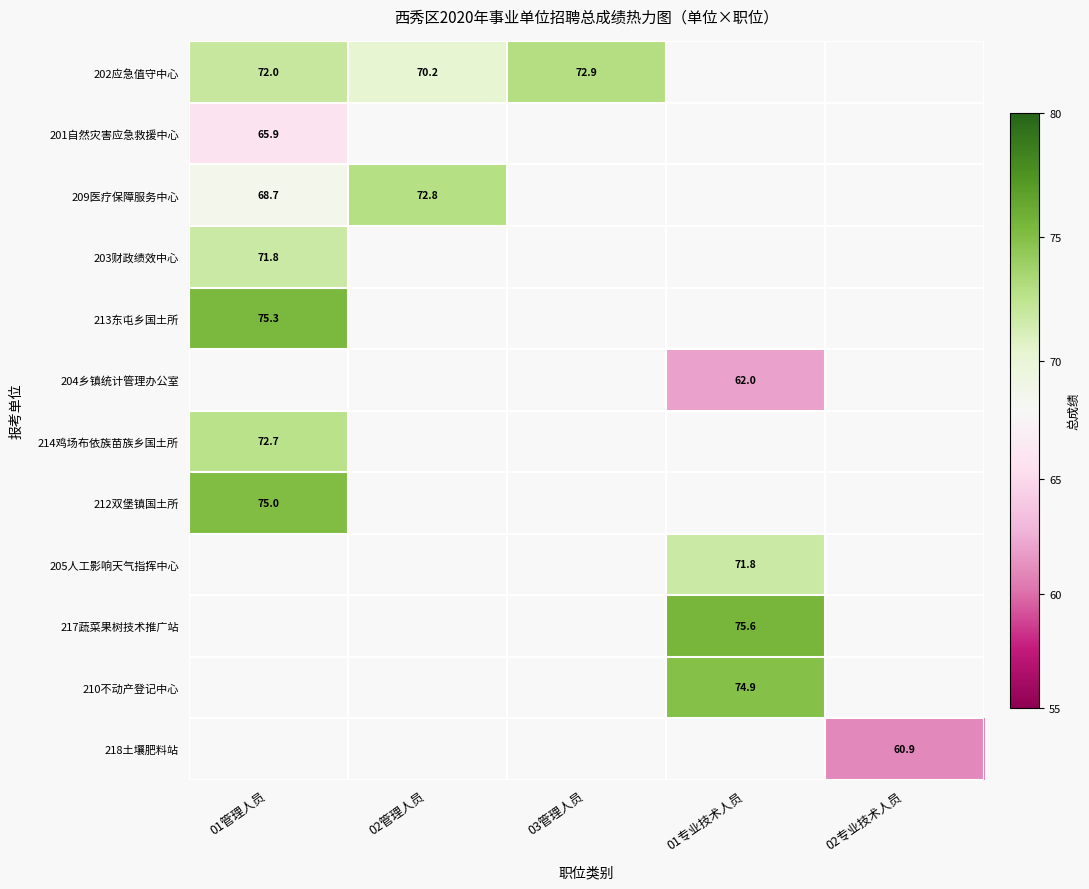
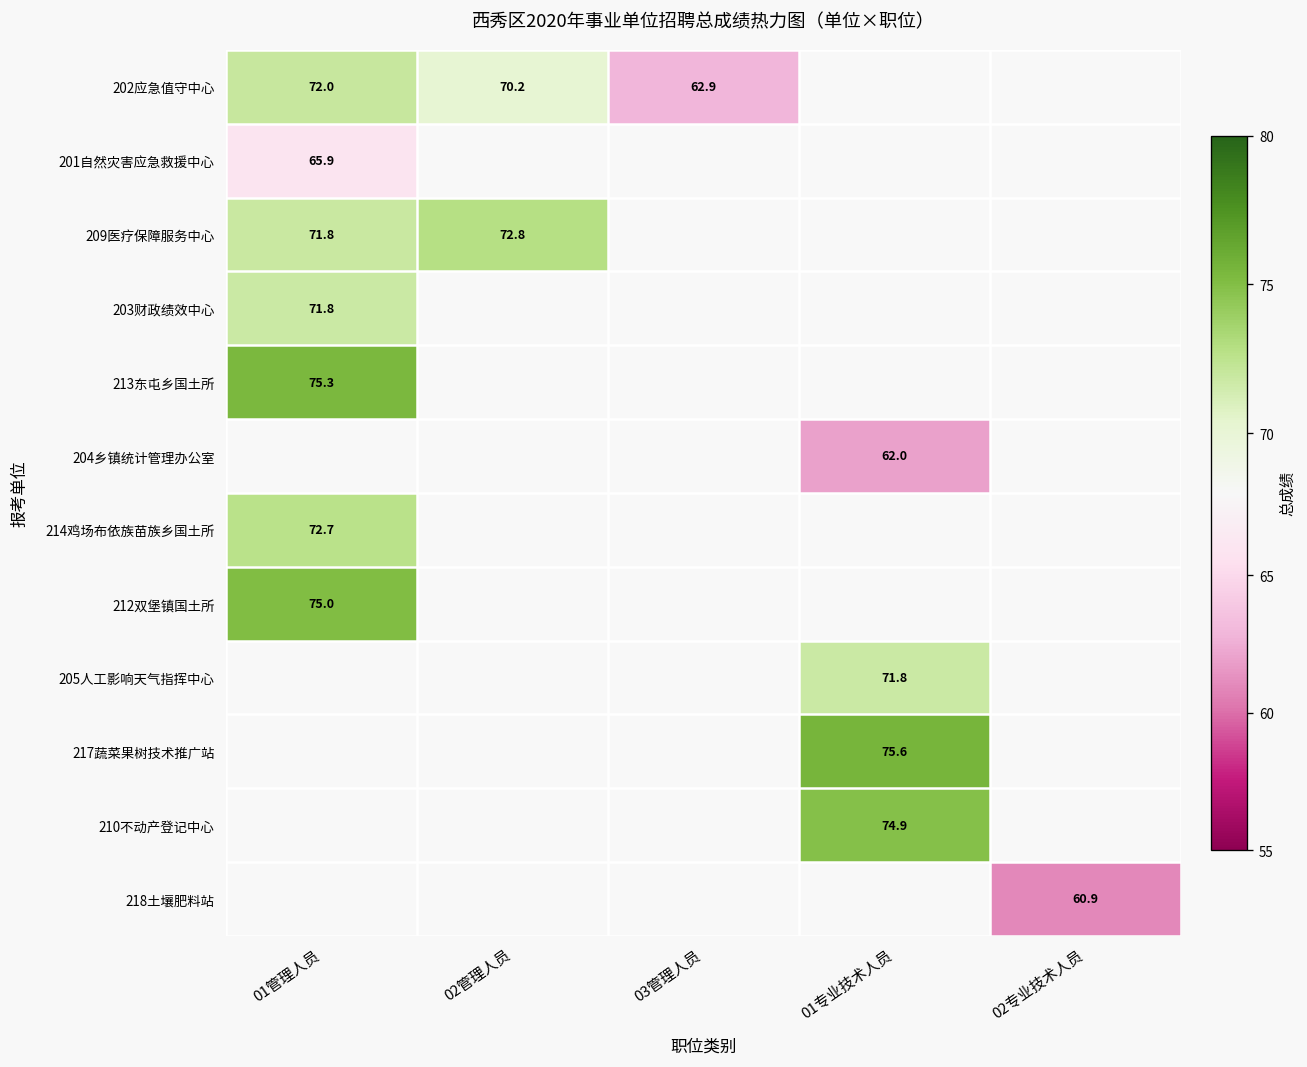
202应急值守中心, 03管理人员: 72.9 -> 62.9
209医疗保障服务中心, 01管理人员: 68.7 -> 71.8
